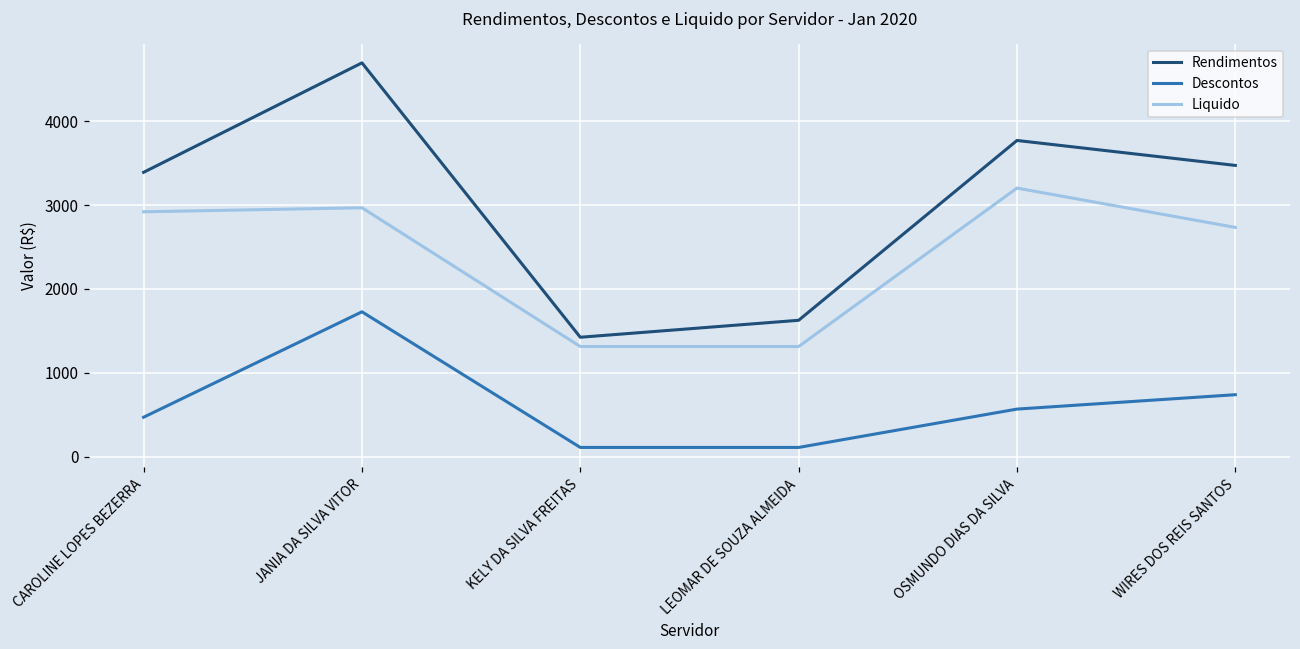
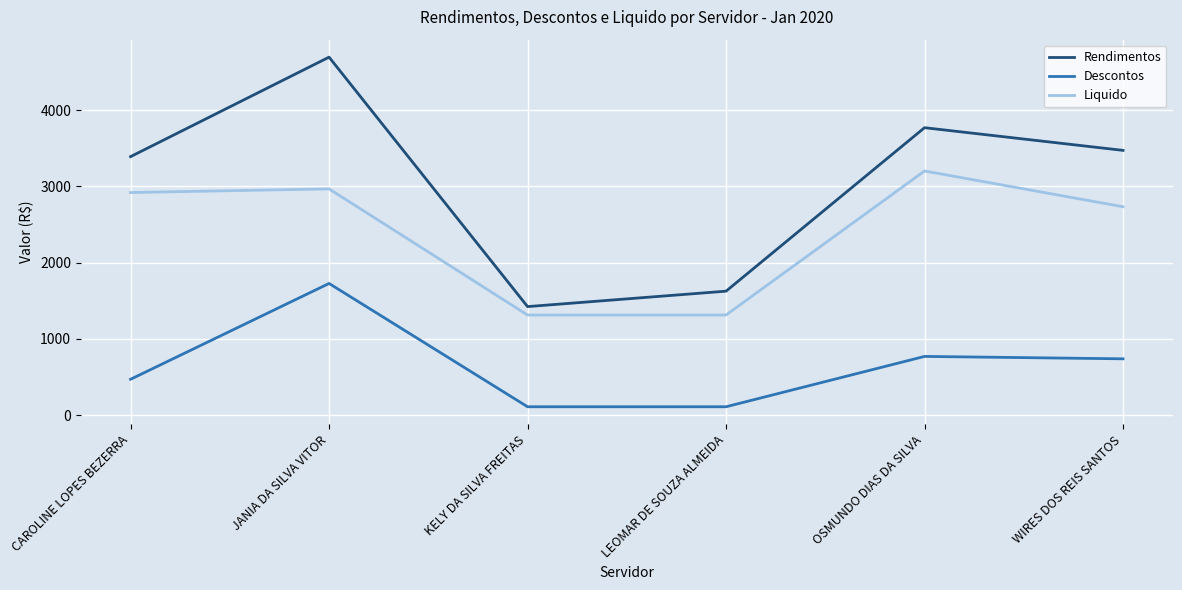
Descontos, OSMUNDO DIAS DA SILVA: 600 -> 800
